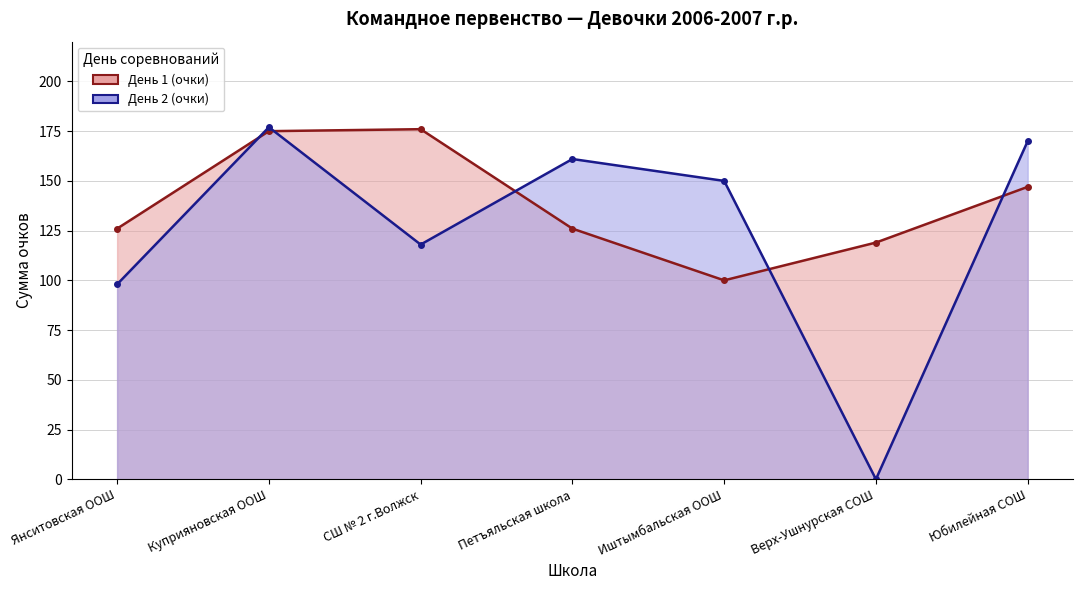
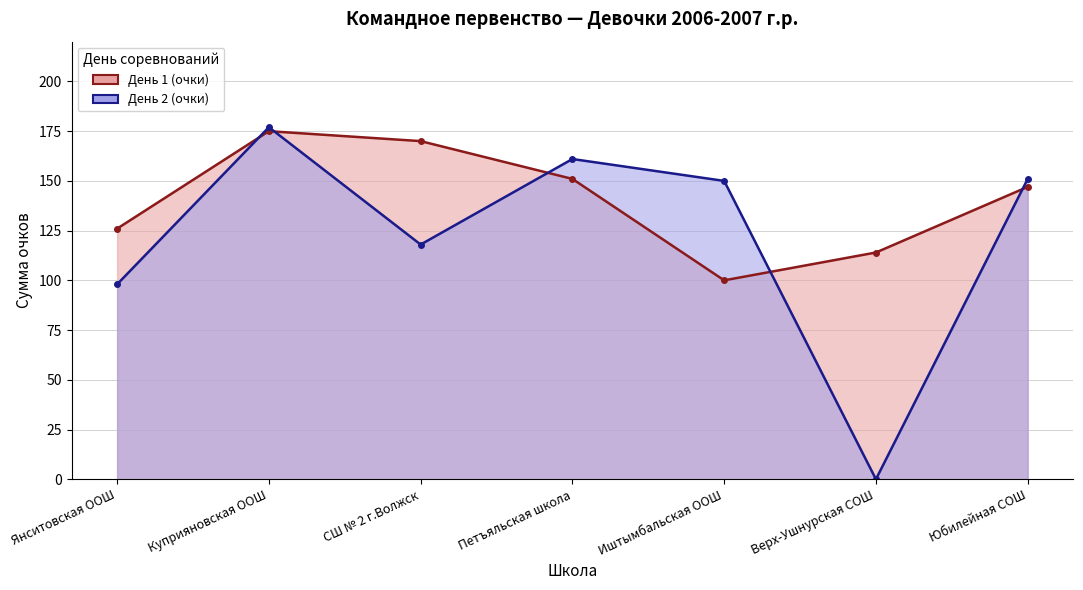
День 1 (очки), СШ № 2 г.Волжск: 176 -> 170
День 1 (очки), Петъяльская школа: 126 -> 151
День 1 (очки), Верх-Ушнурская СОШ: 119 -> 114
День 2 (очки), Юбилейная СОШ: 170 -> 151
